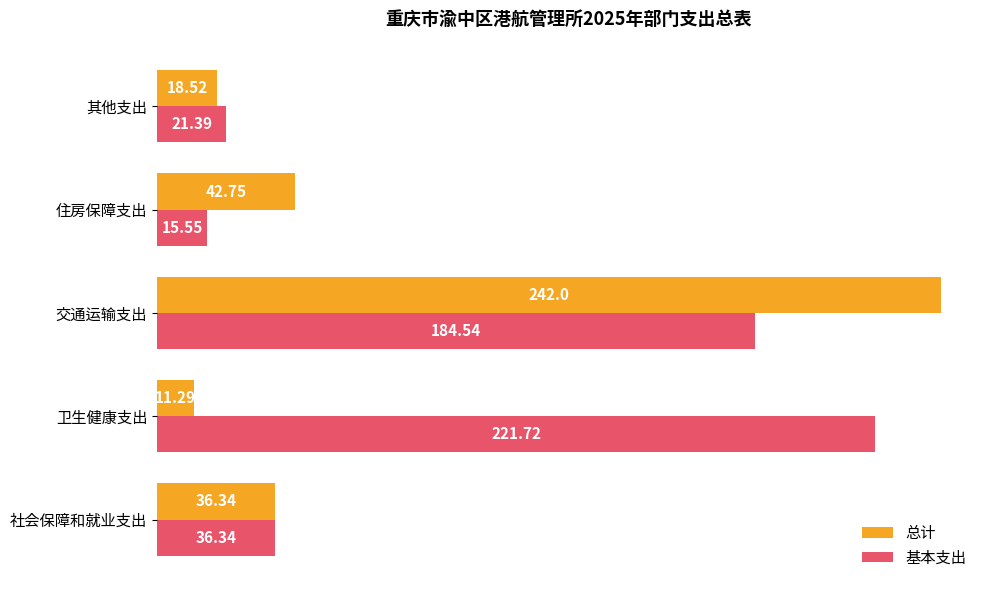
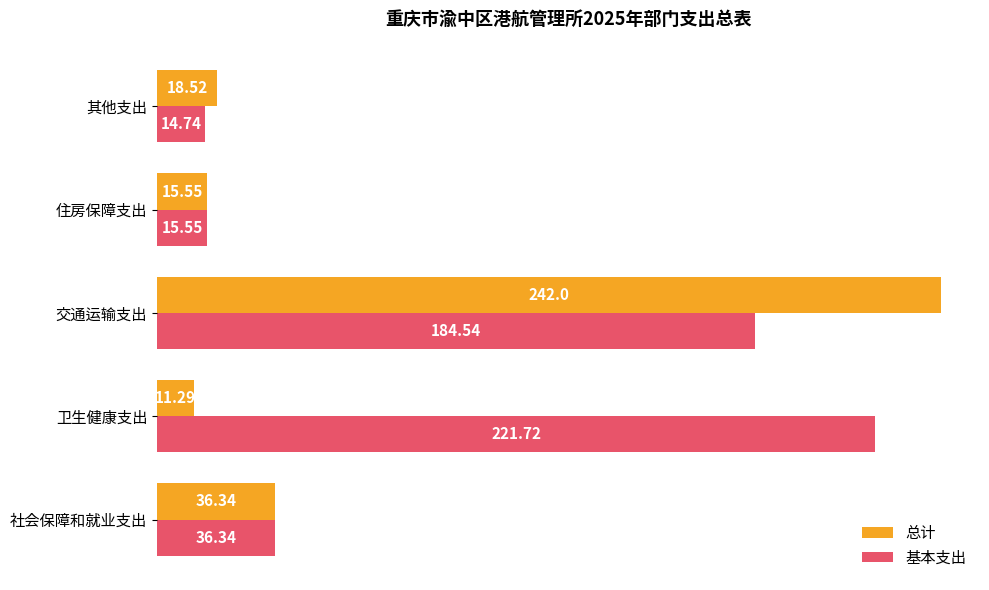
基本支出, 其他支出: 21.39 -> 14.74
总计, 住房保障支出: 42.75 -> 15.55
